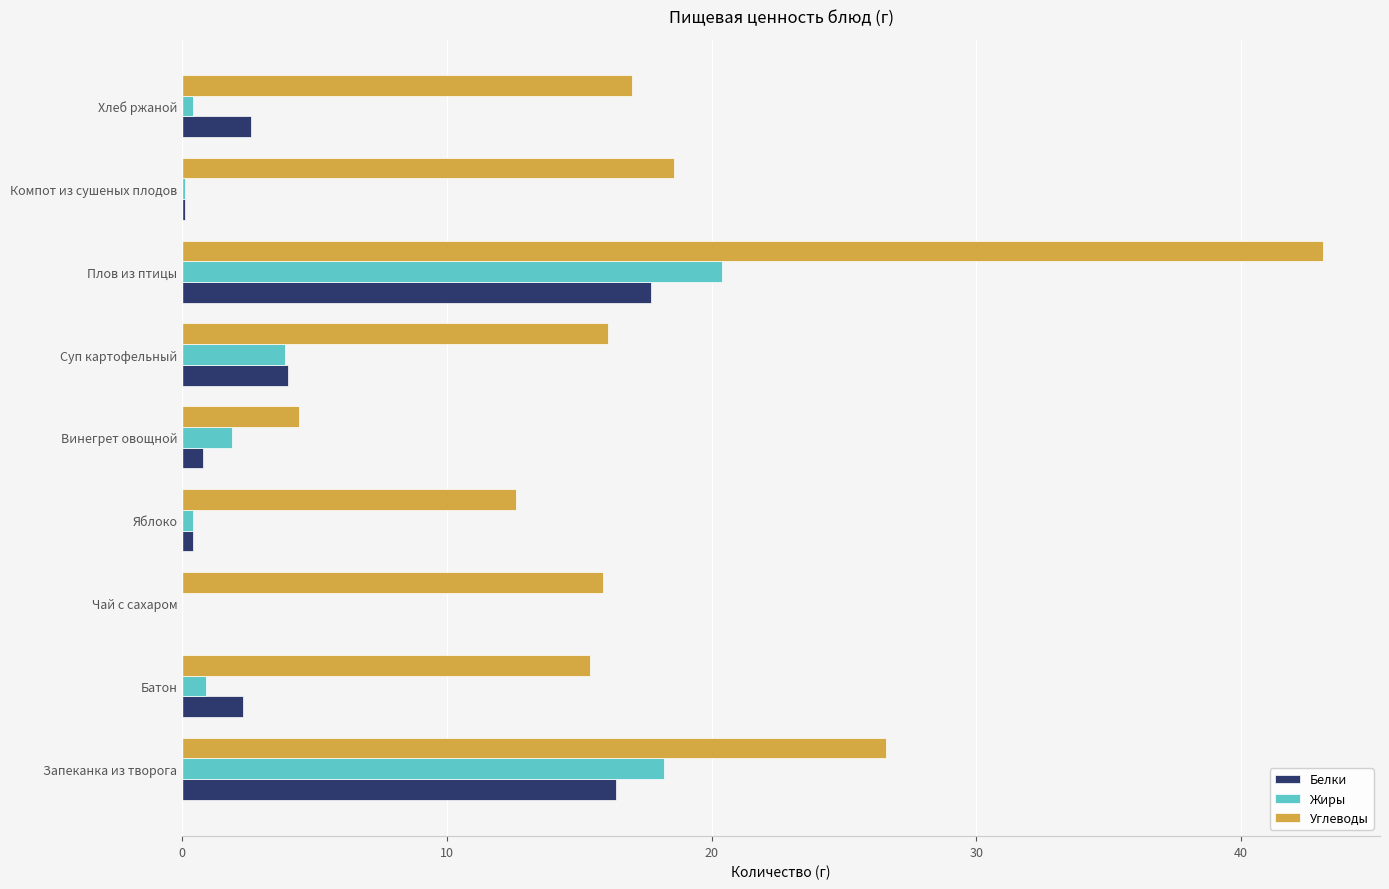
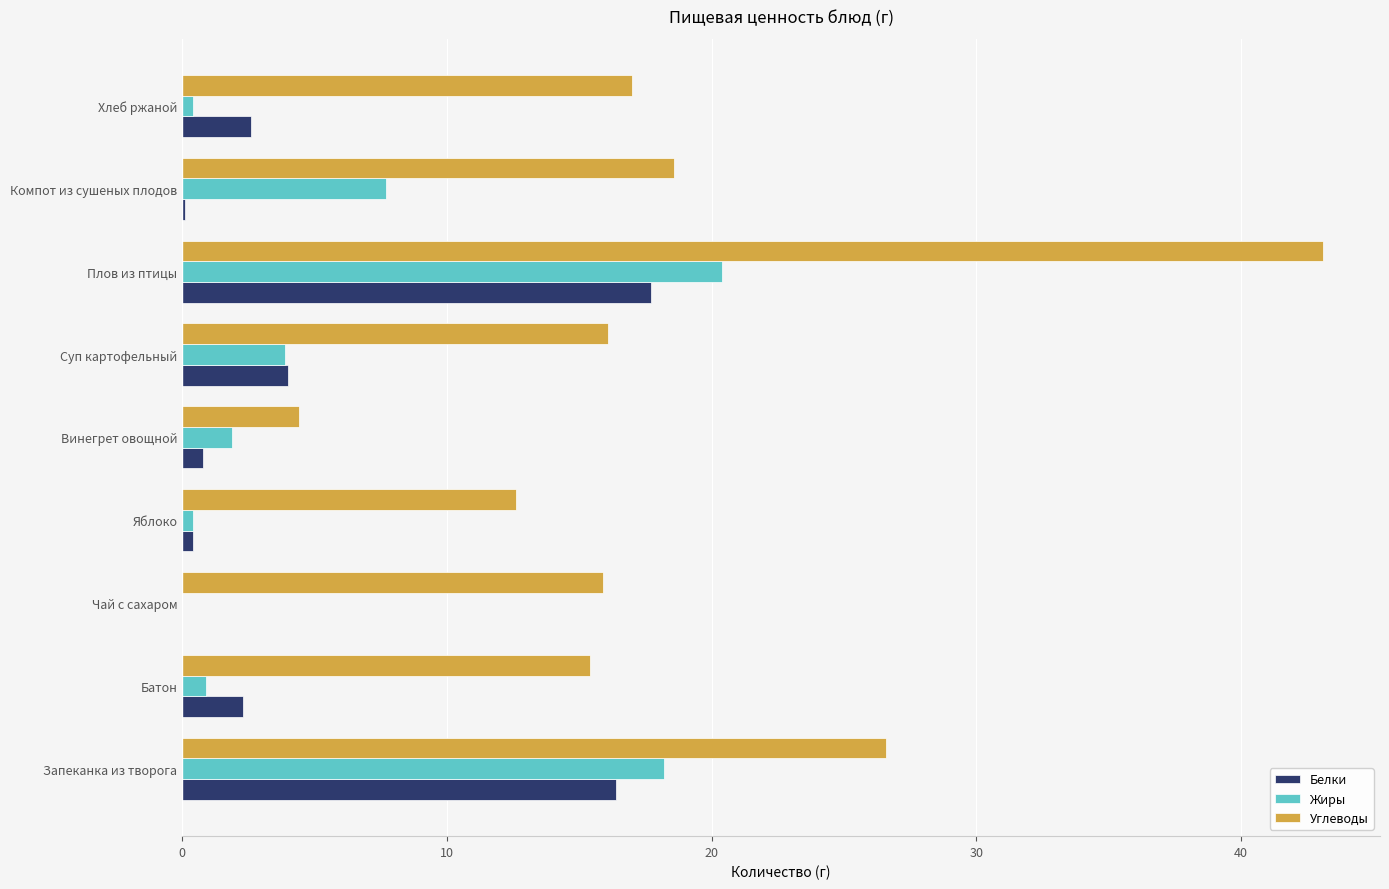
Жиры, Компот из сушеных плодов: 0.1 -> 7.7
